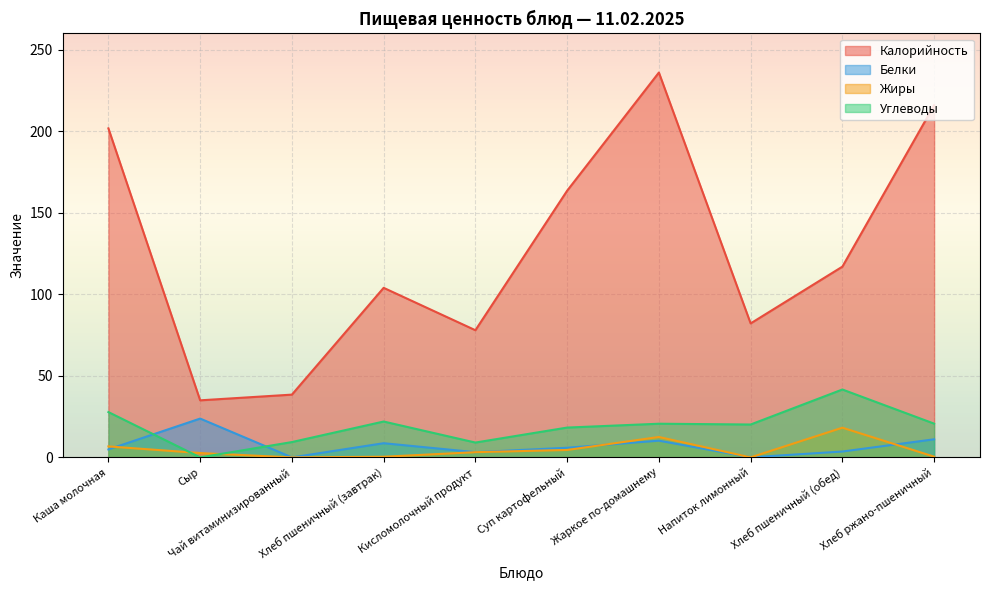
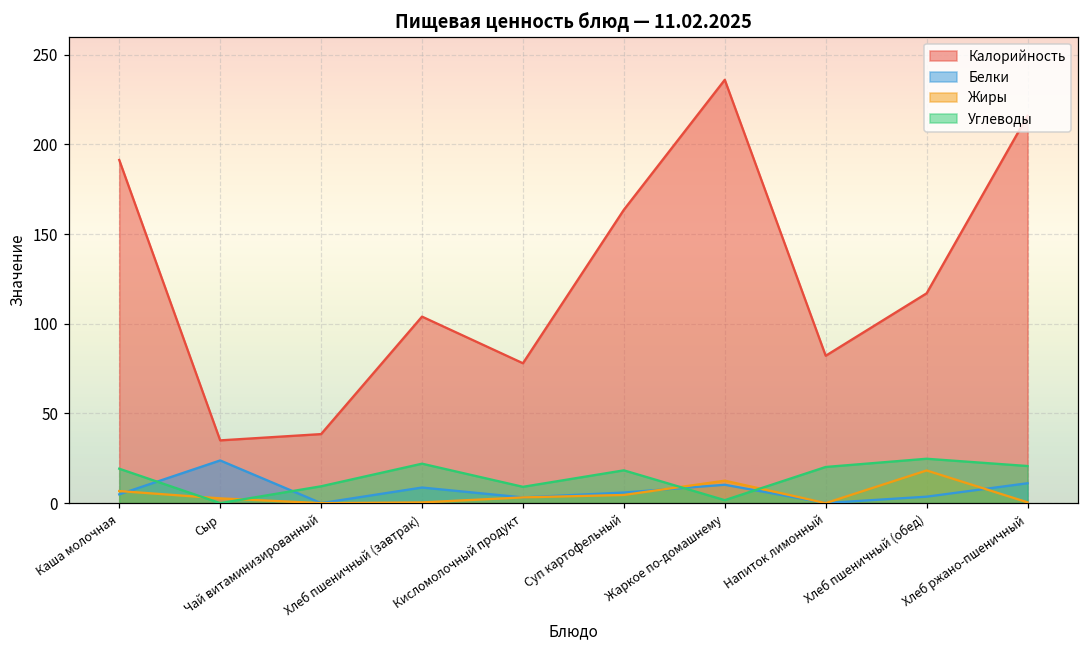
Калорийность, Каша молочная: 202 -> 191
Углеводы, Каша молочная: 28 -> 19
Углеводы, Жаркое по-домашнему: 21 -> 2
Углеводы, Хлеб пшеничный (обед): 42 -> 25
